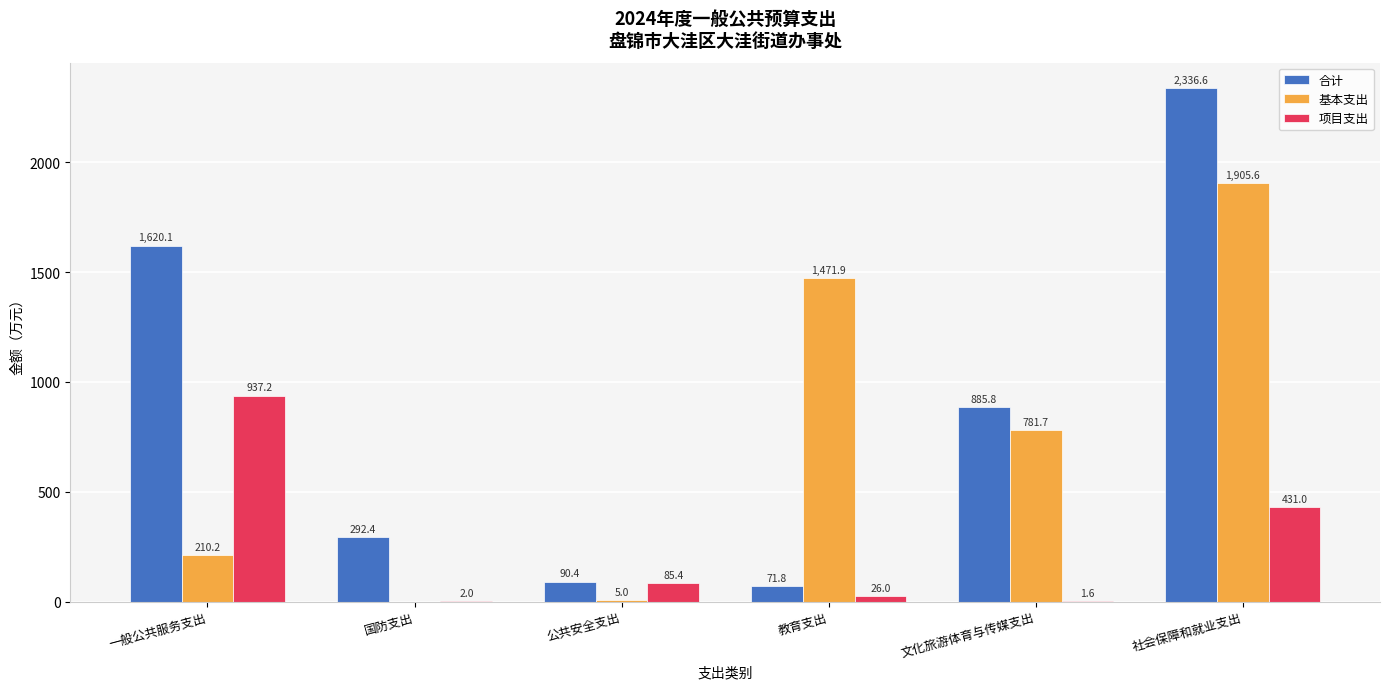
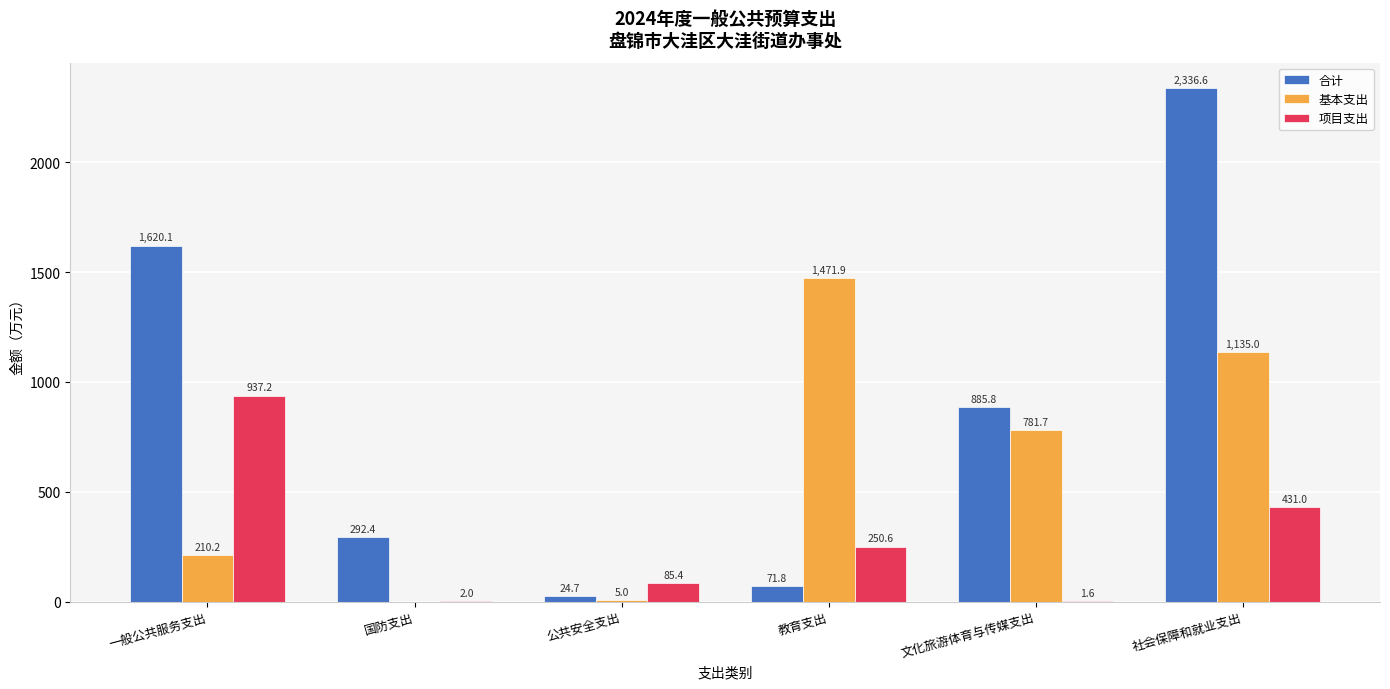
合计, 公共安全支出: 90.4 -> 24.7
项目支出, 教育支出: 26.0 -> 250.6
基本支出, 社会保障和就业支出: 1,905.6 -> 1,135.0
